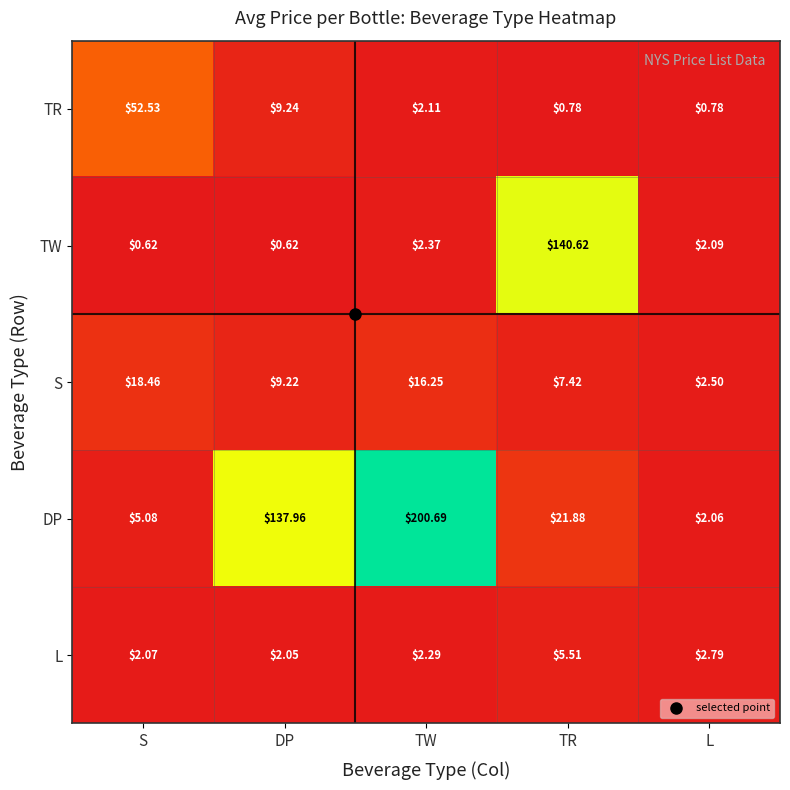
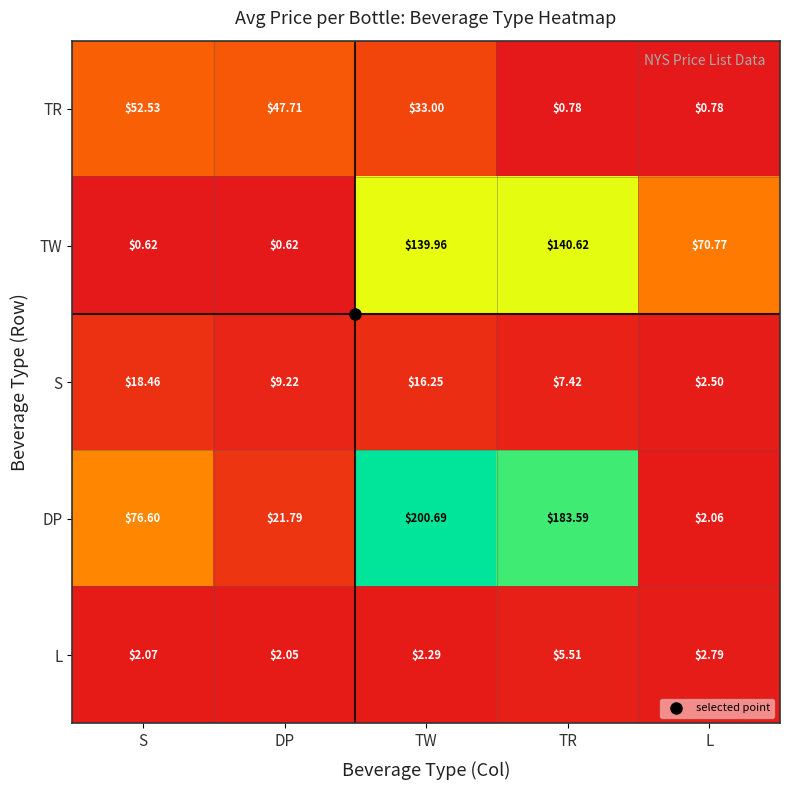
TR, DP: $9.24 -> $47.71
TR, TW: $2.11 -> $33.00
TW, TW: $2.37 -> $139.96
TW, L: $2.09 -> $70.77
DP, S: $5.08 -> $76.60
DP, DP: $137.96 -> $21.79
DP, TR: $21.88 -> $183.59
